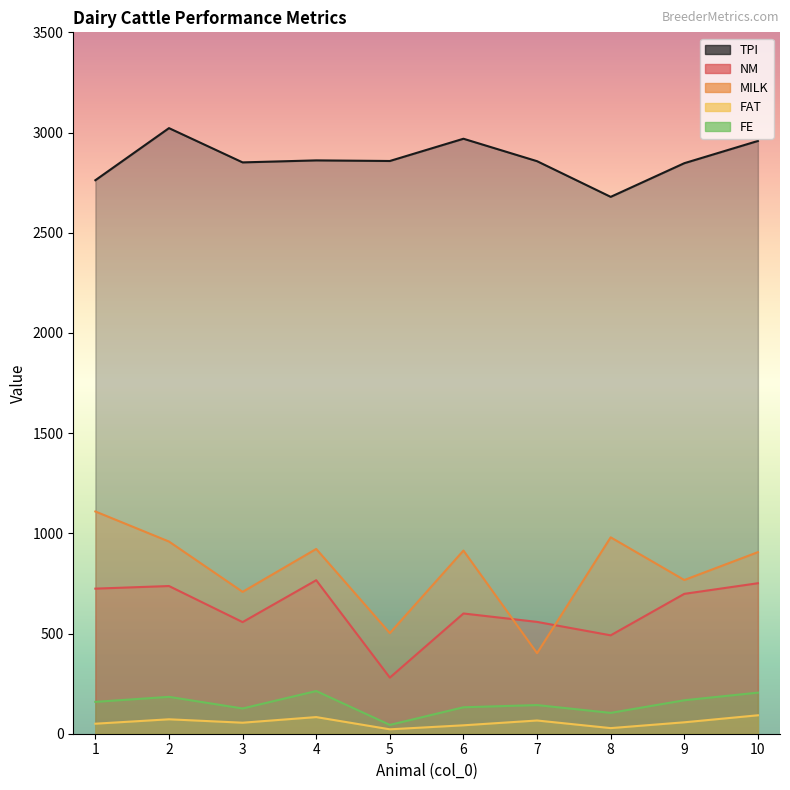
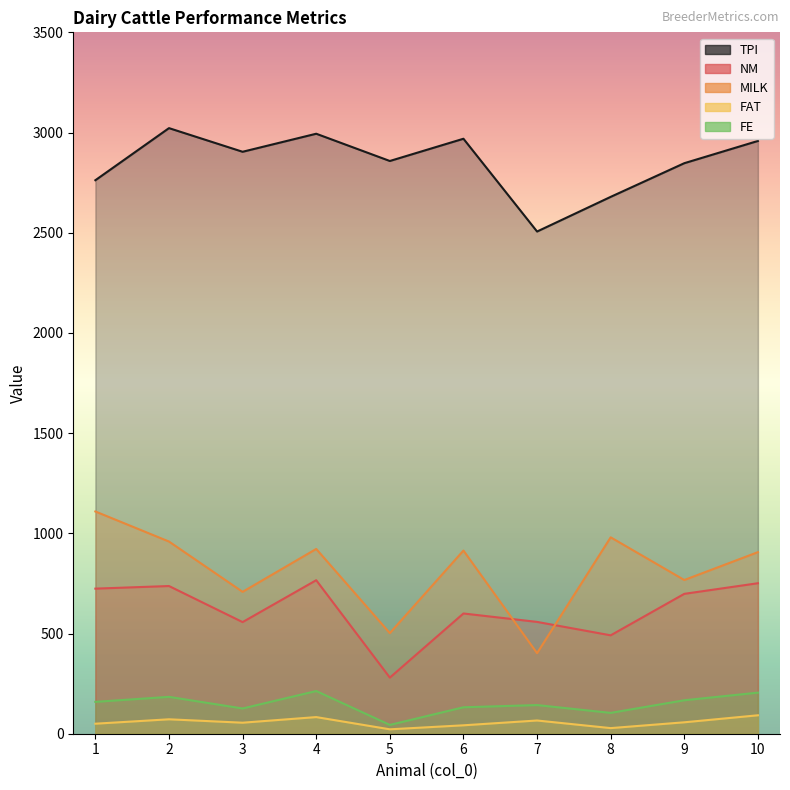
TPI, 3: 2850 -> 2900
TPI, 4: 2860 -> 2990
TPI, 7: 2860 -> 2510
